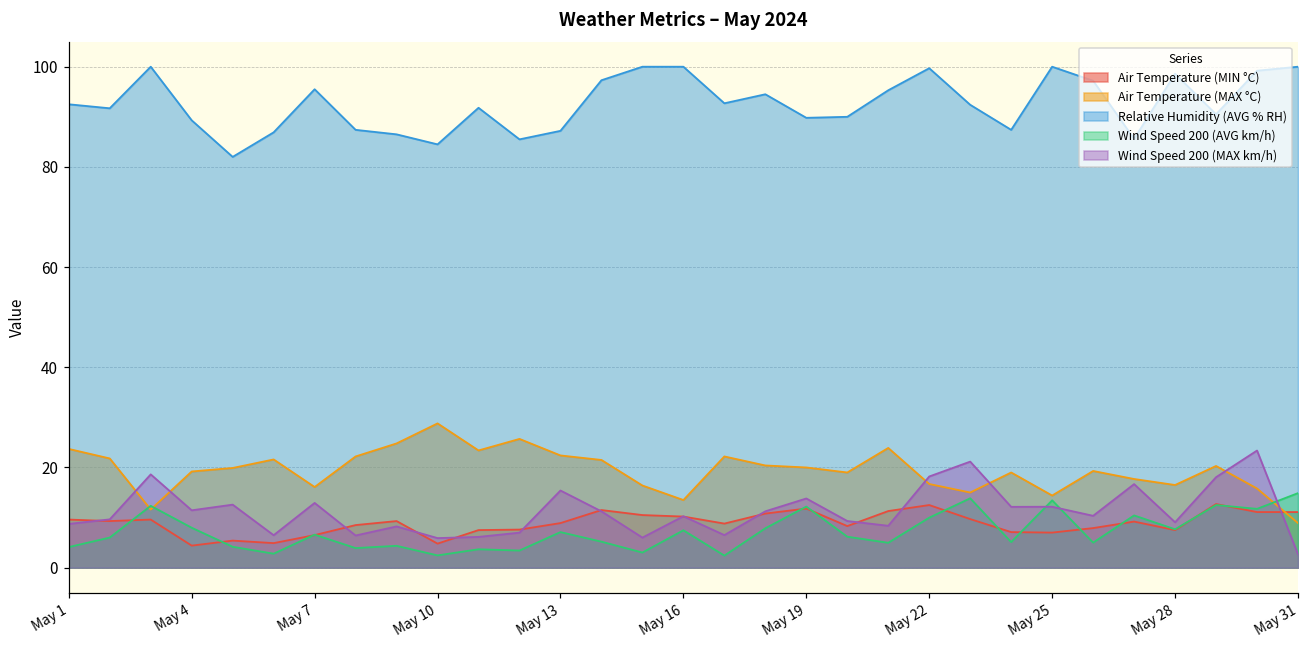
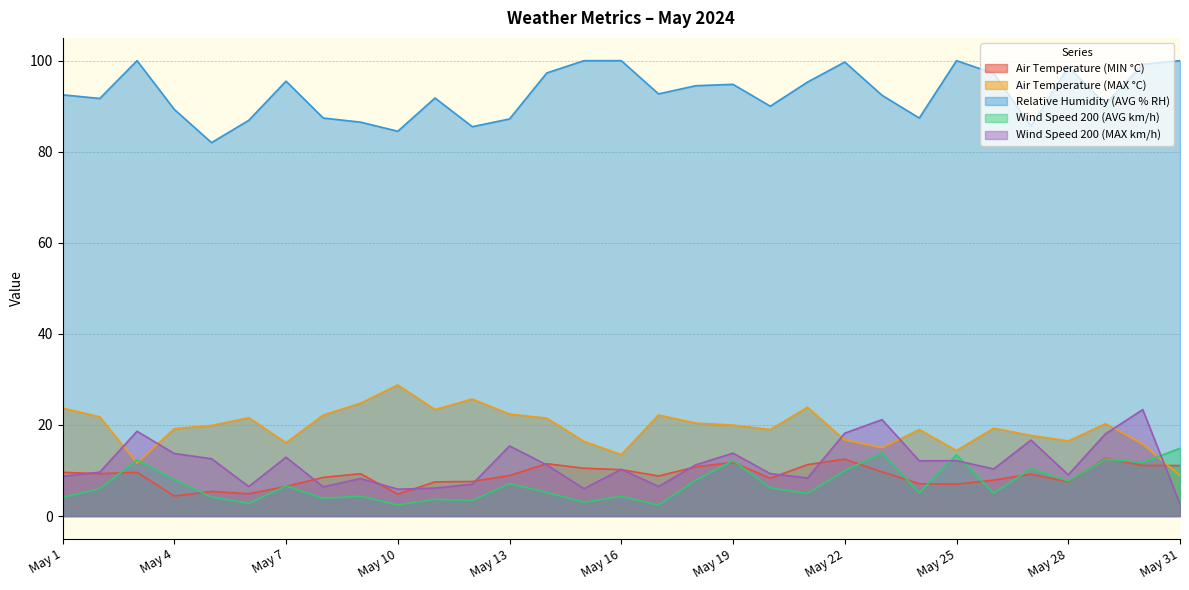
Wind Speed 200 (MAX km/h), May 4: 11 -> 14
Wind Speed 200 (AVG km/h), May 16: 7 -> 4
Relative Humidity (AVG % RH), May 19: 90 -> 95
